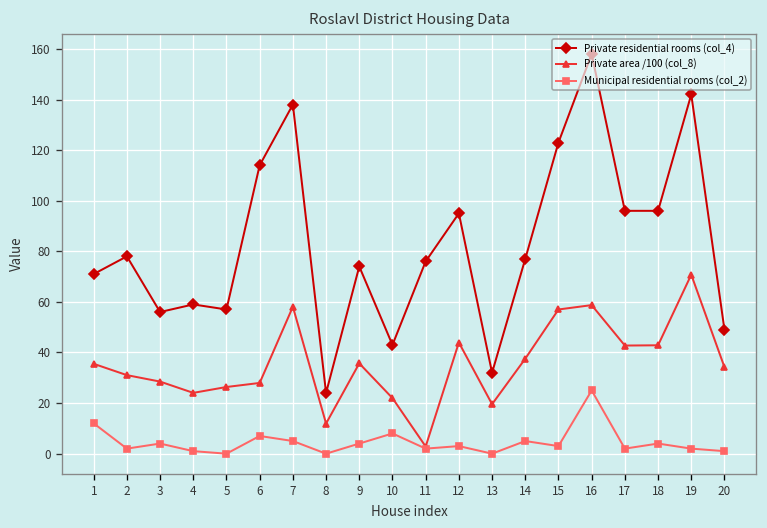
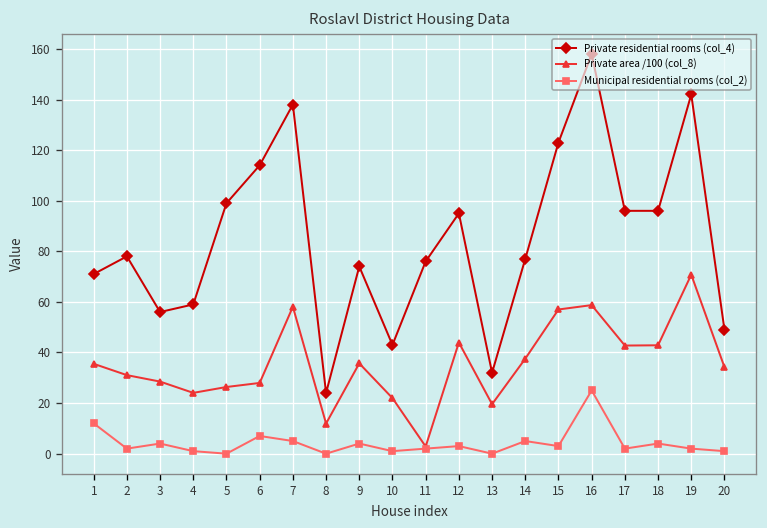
Private residential rooms (col_4), 5: 57 -> 99
Municipal residential rooms (col_2), 10: 8 -> 1
